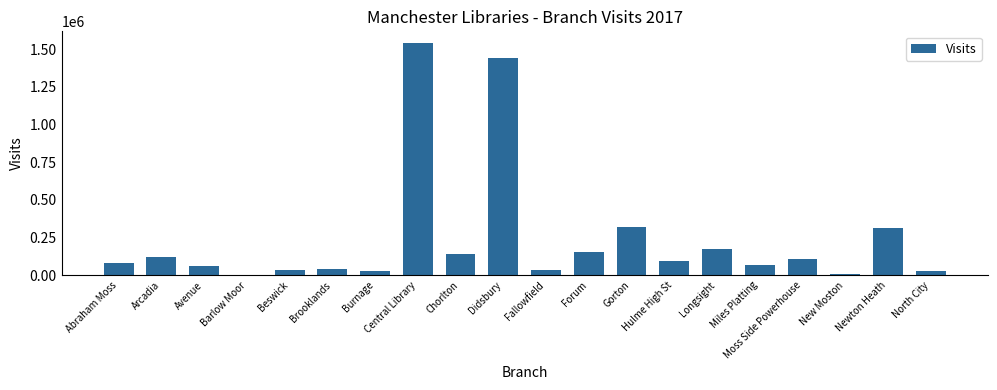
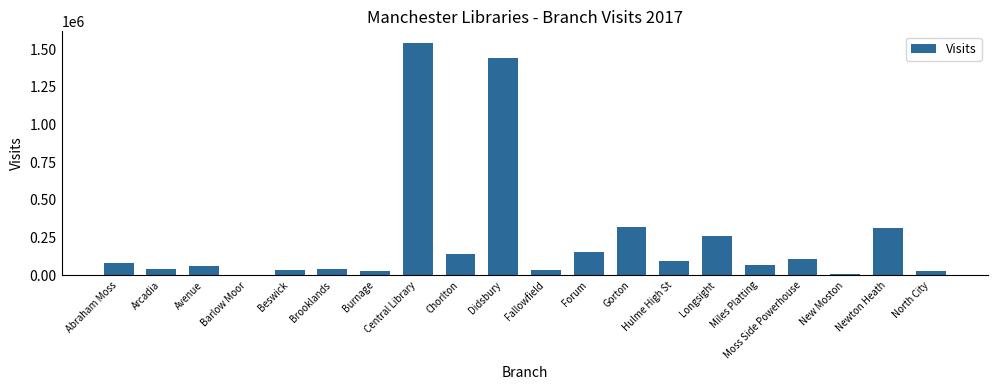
Arcadia: 120000 -> 40000
Longsight: 180000 -> 260000
